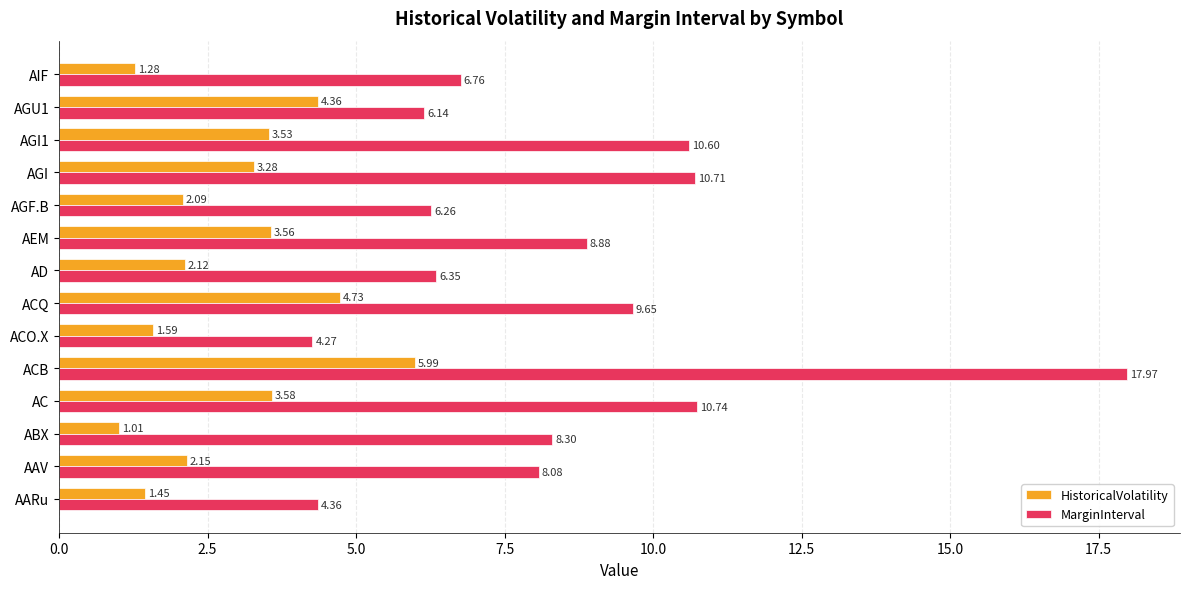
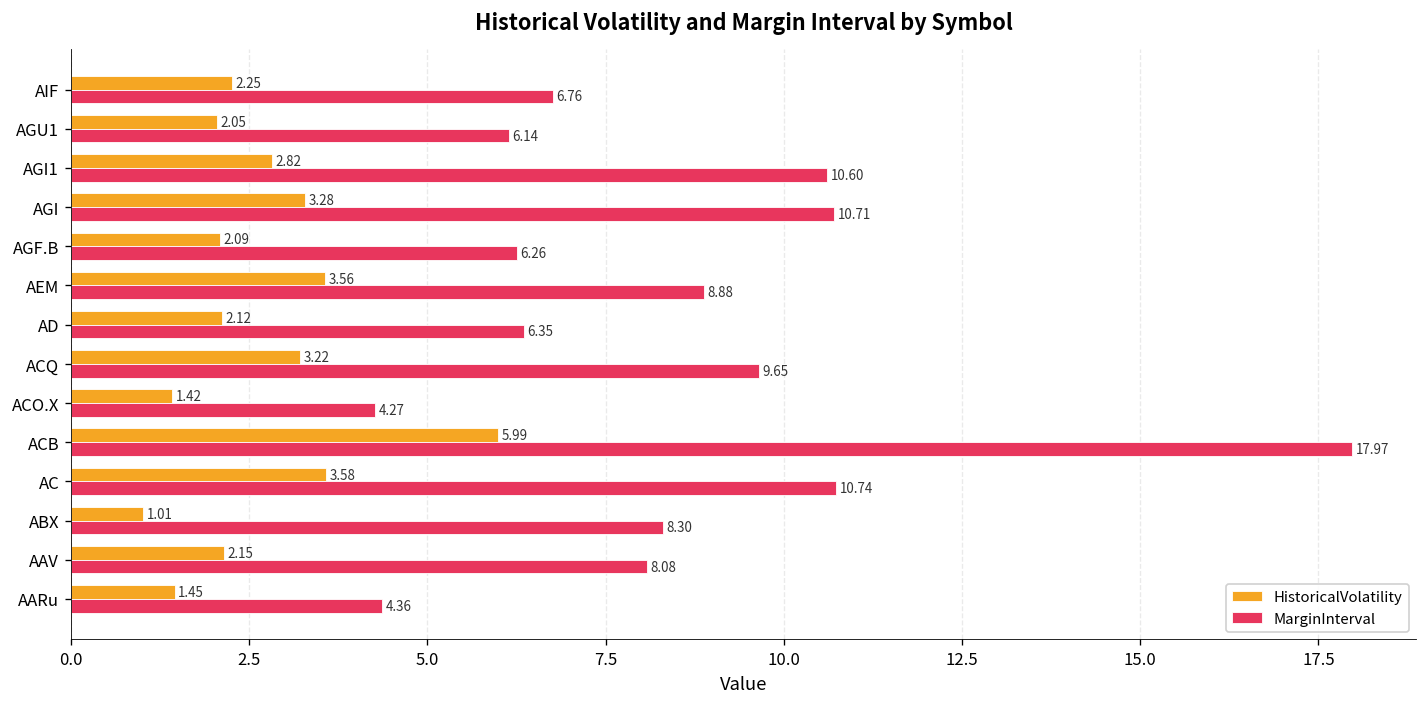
HistoricalVolatility, AIF: 1.28 -> 2.25
HistoricalVolatility, AGU1: 4.36 -> 2.05
HistoricalVolatility, AGI1: 3.53 -> 2.82
HistoricalVolatility, ACQ: 4.73 -> 3.22
HistoricalVolatility, ACO.X: 1.59 -> 1.42
